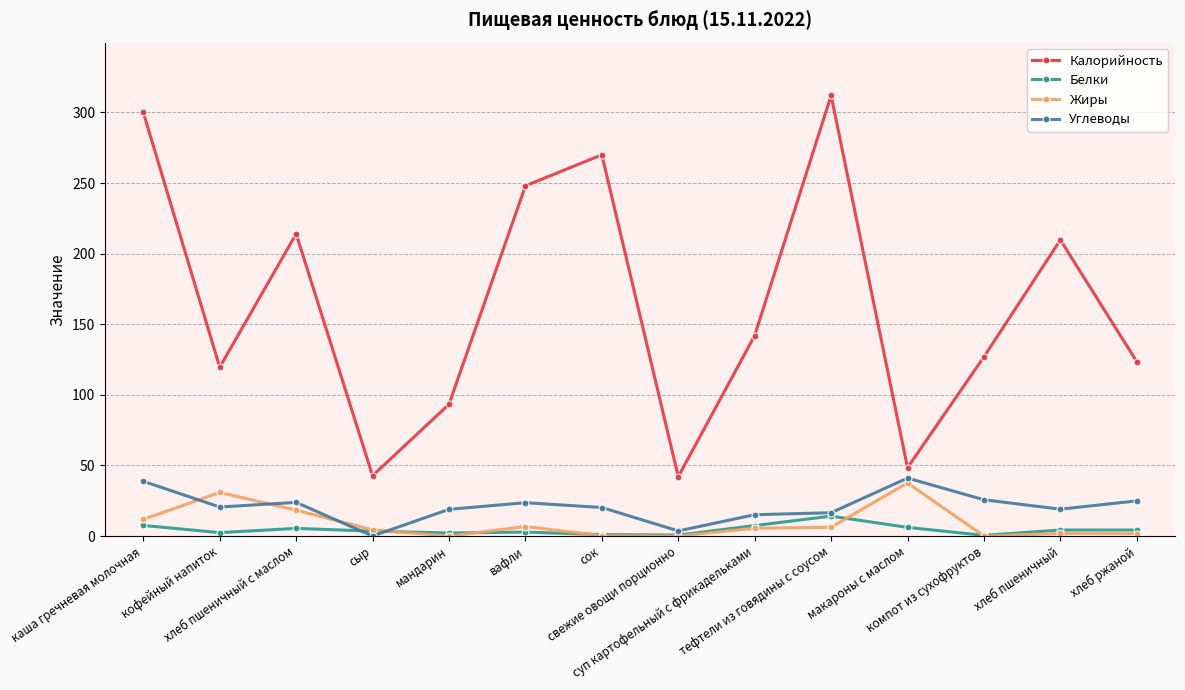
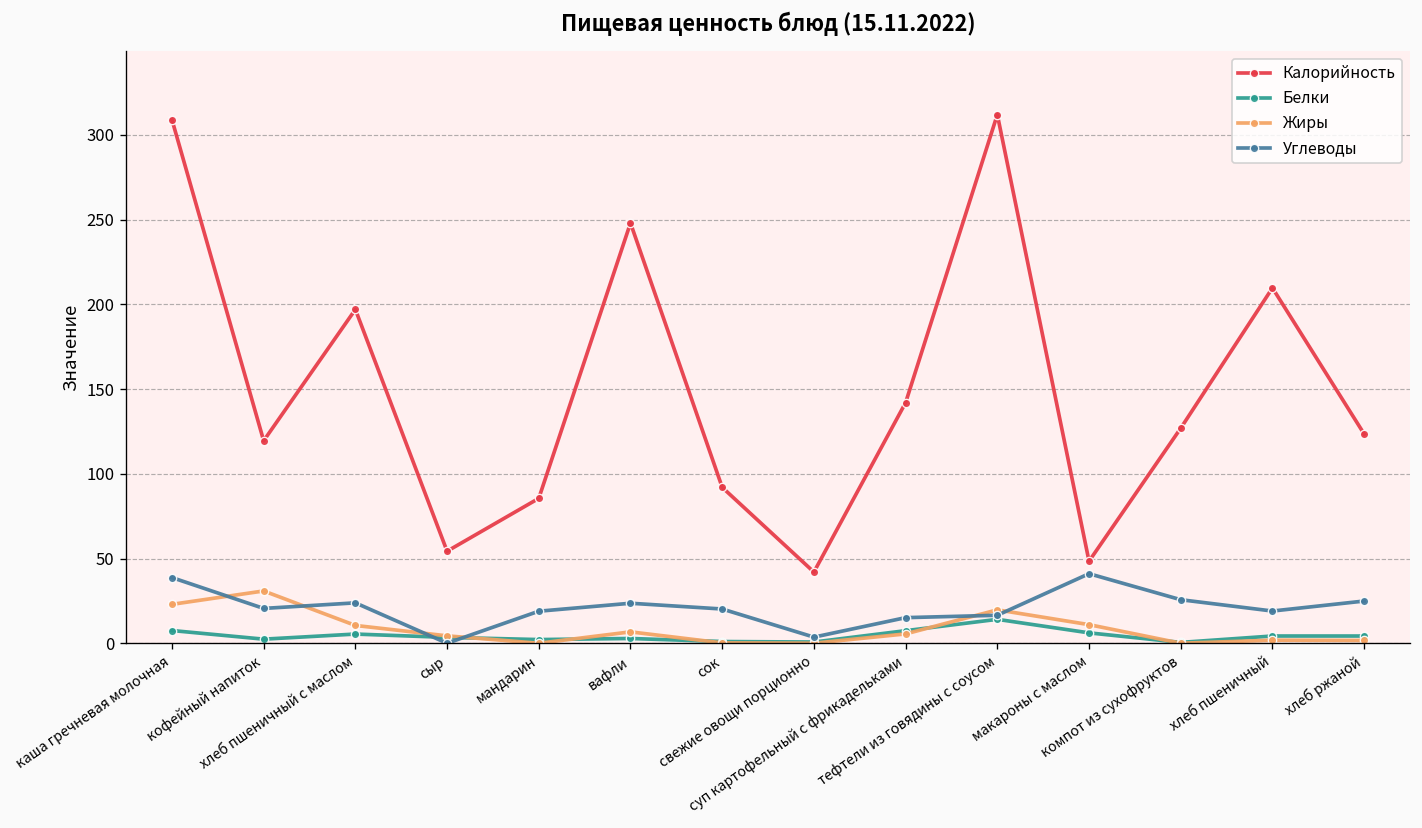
Калорийность, каша гречневая молочная: 300 -> 309
Жиры, каша гречневая молочная: 12 -> 23
Калорийность, хлеб пшеничный с маслом: 214 -> 197
Жиры, хлеб пшеничный с маслом: 18 -> 11
Калорийность, сыр: 43 -> 54
Калорийность, мандарин: 93 -> 86
Калорийность, сок: 270 -> 92
Жиры, тефтели из говядины с соусом: 6 -> 20
Жиры, макароны с маслом: 38 -> 11
